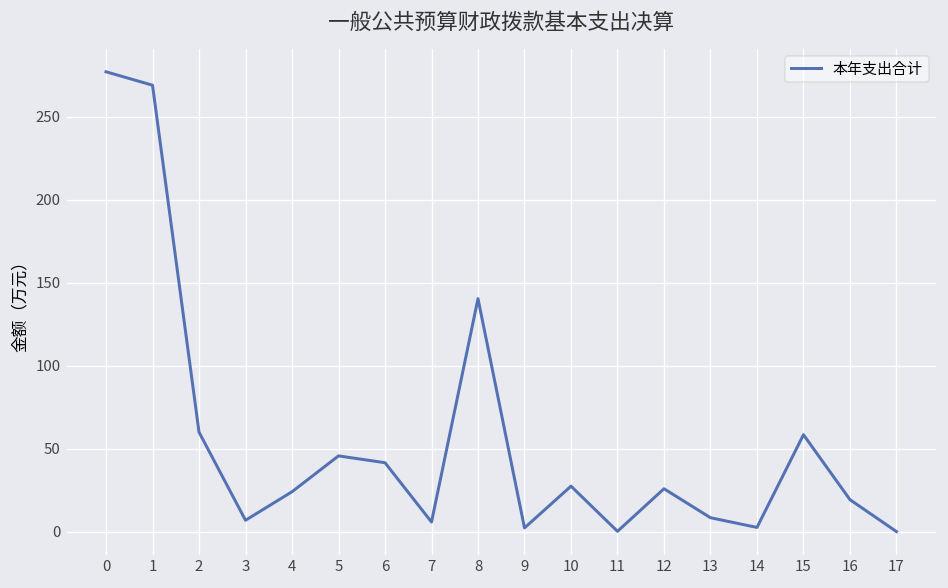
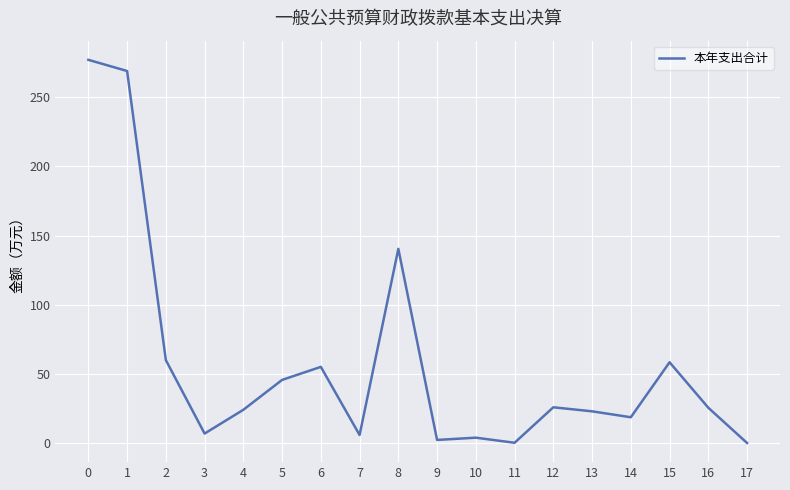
6: 42 -> 55
10: 27 -> 4
13: 8 -> 23
14: 3 -> 19
16: 19 -> 26
